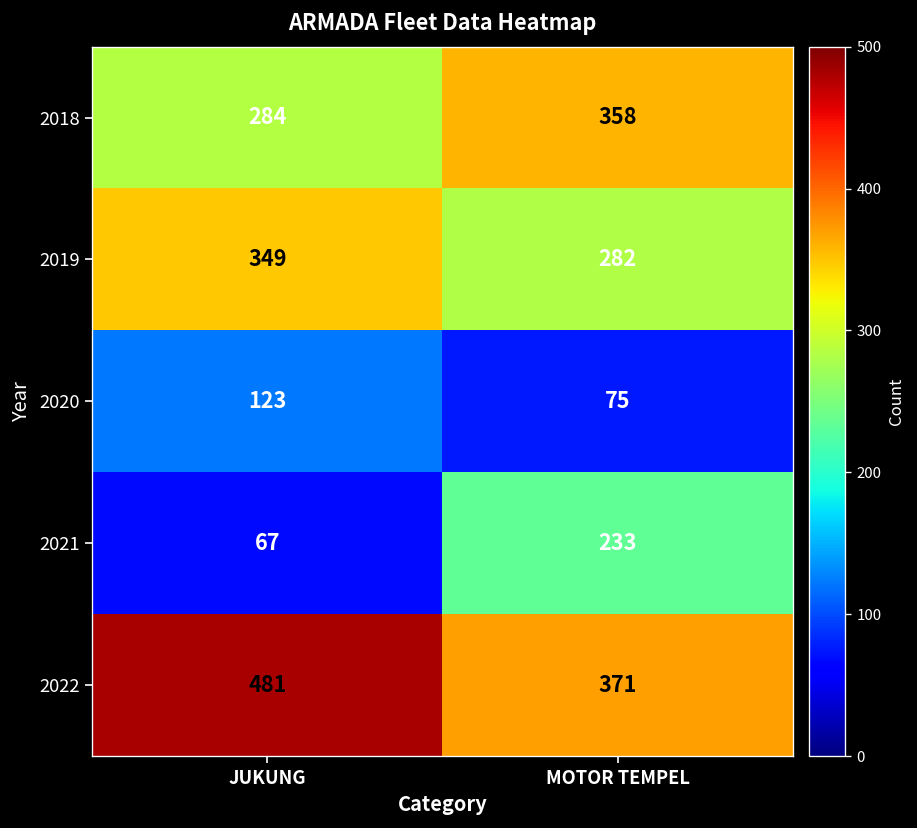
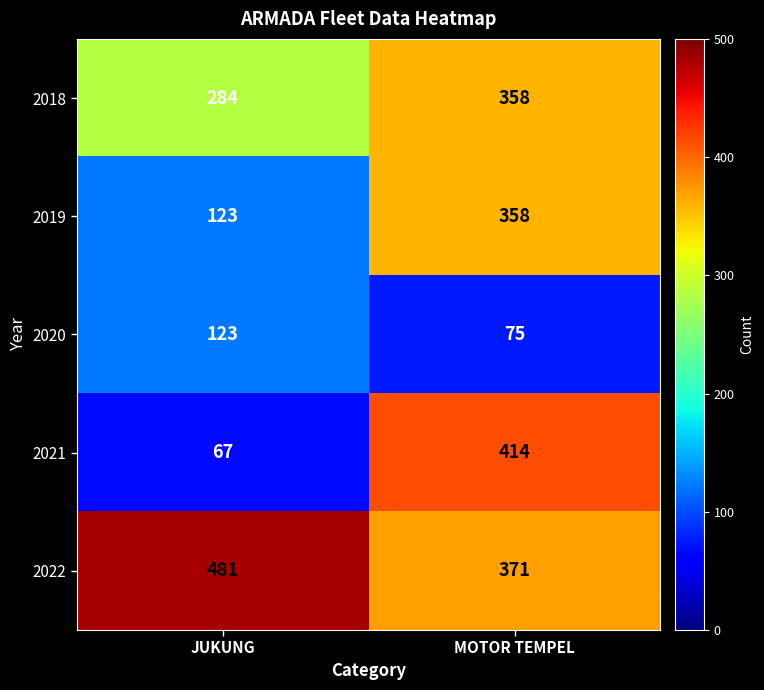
2019, JUKUNG: 349 -> 123
2019, MOTOR TEMPEL: 282 -> 358
2021, MOTOR TEMPEL: 233 -> 414
